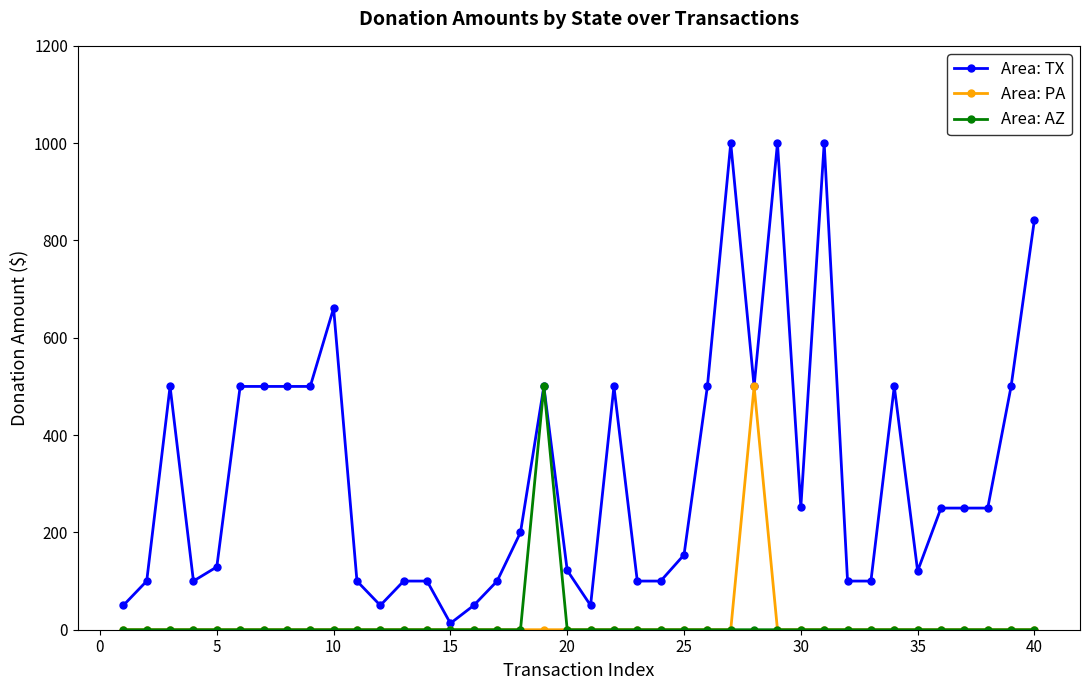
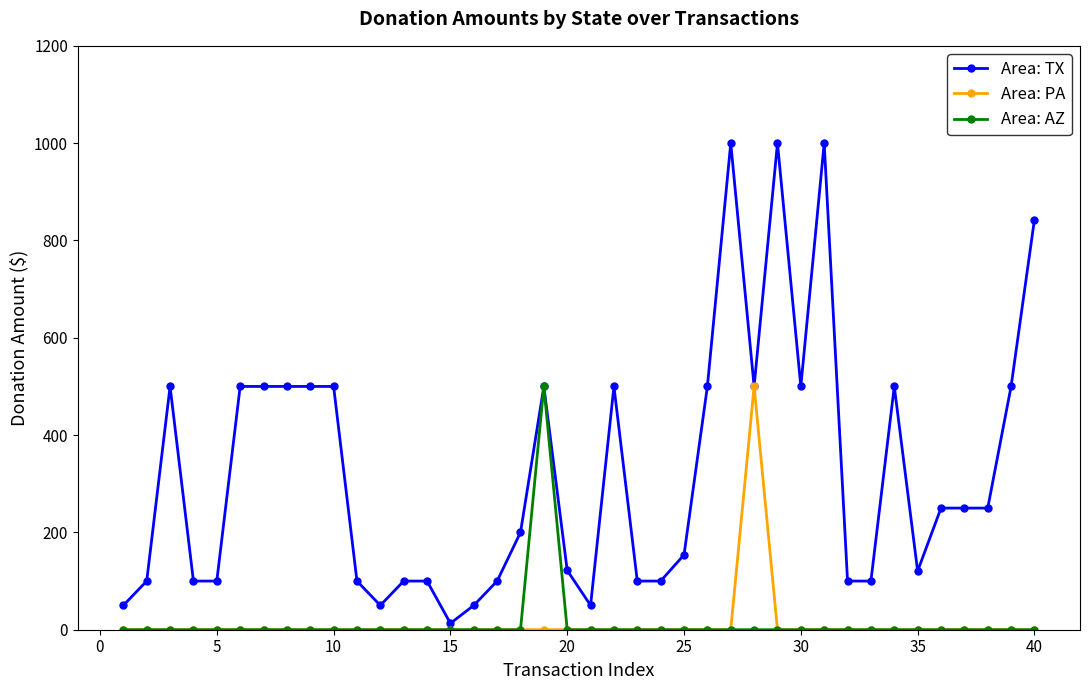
Area: TX, 5: 130 -> 100
Area: TX, 10: 660 -> 500
Area: TX, 30: 250 -> 500
